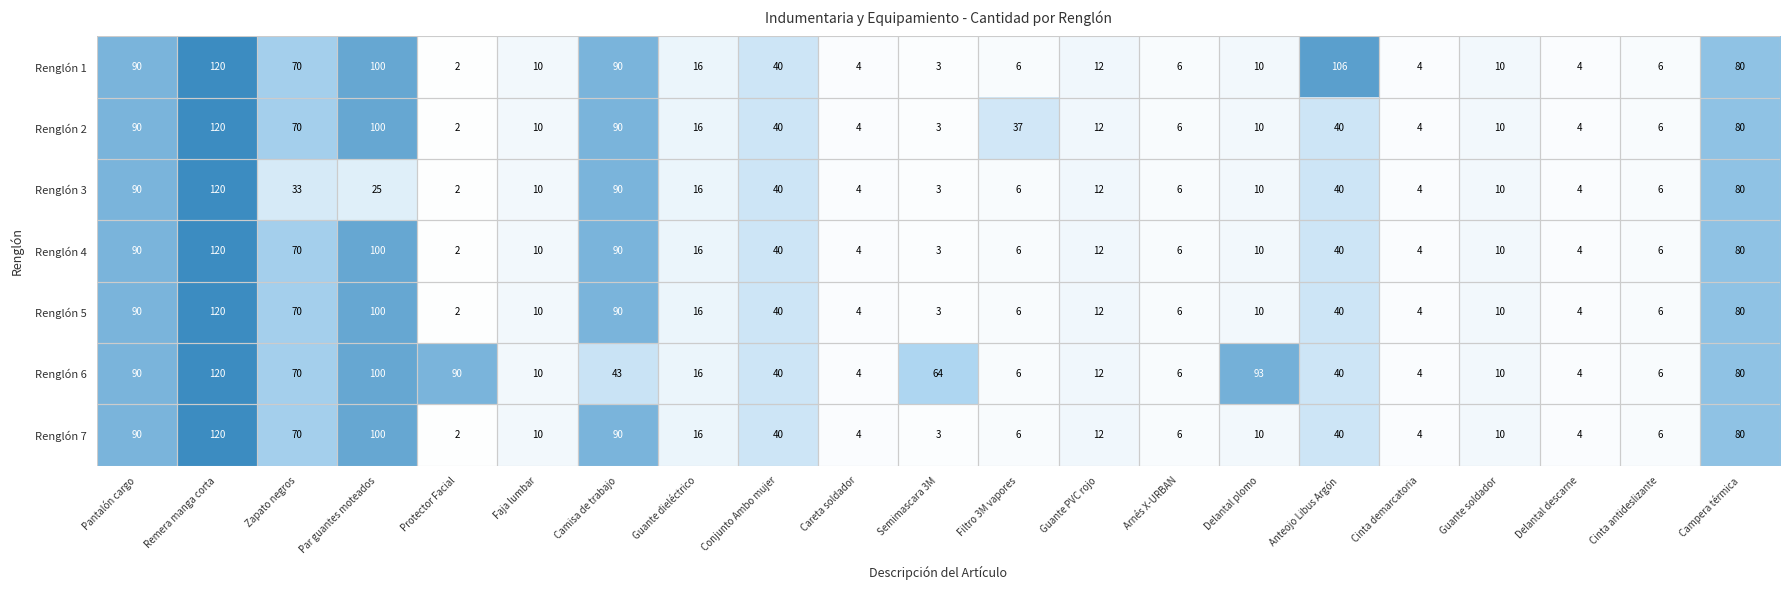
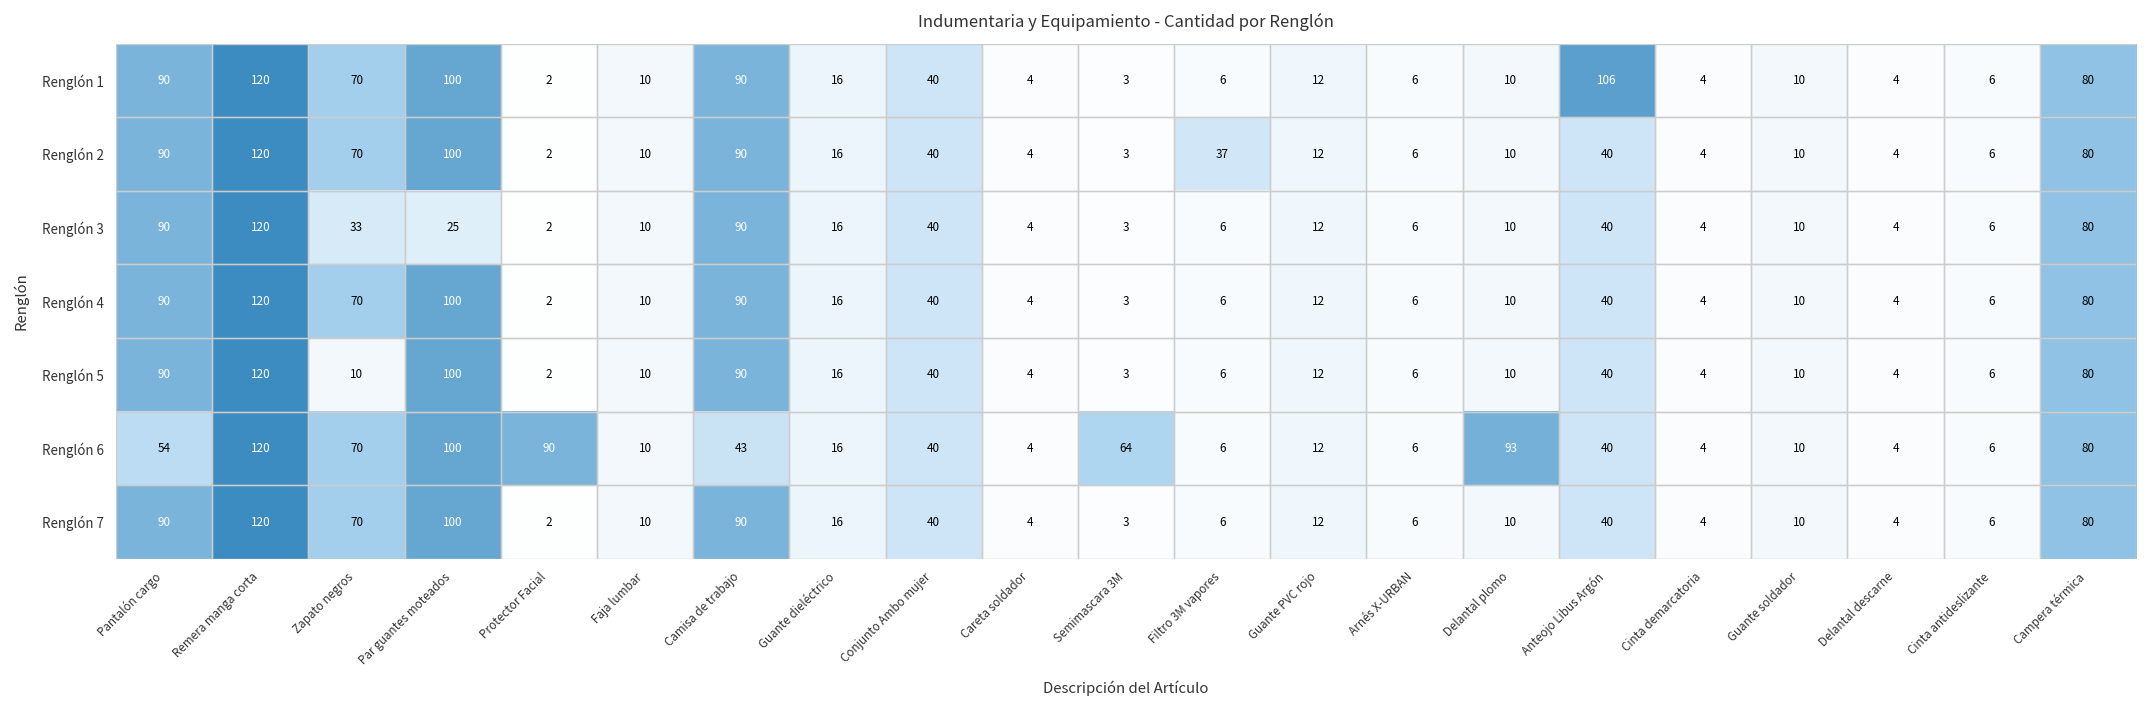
Renglón 5, Zapato negros: 70 -> 10
Renglón 6, Pantalón cargo: 90 -> 54
